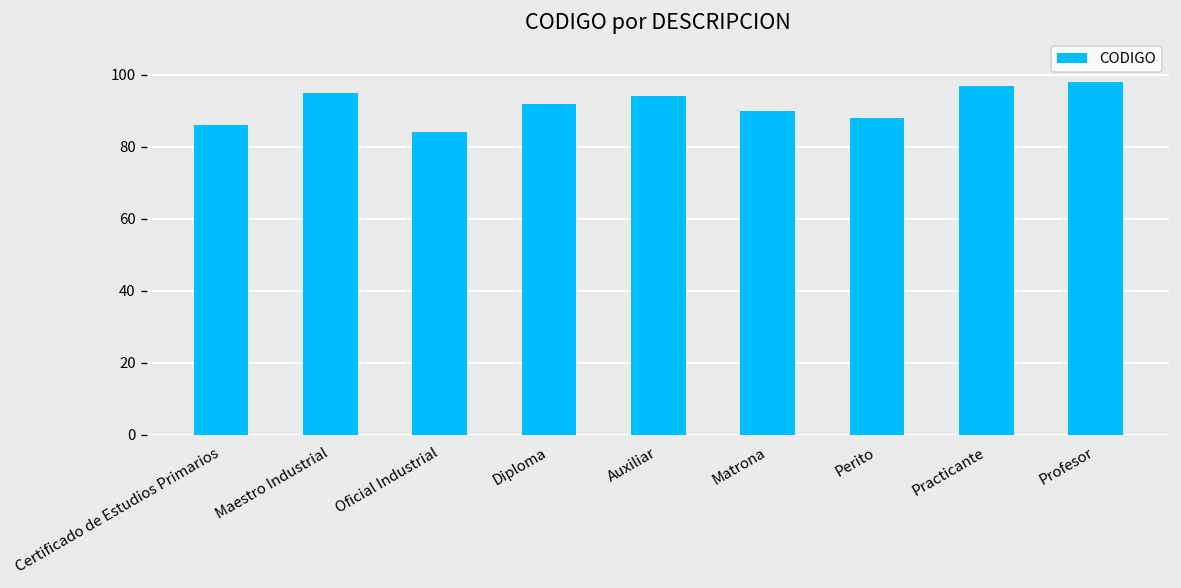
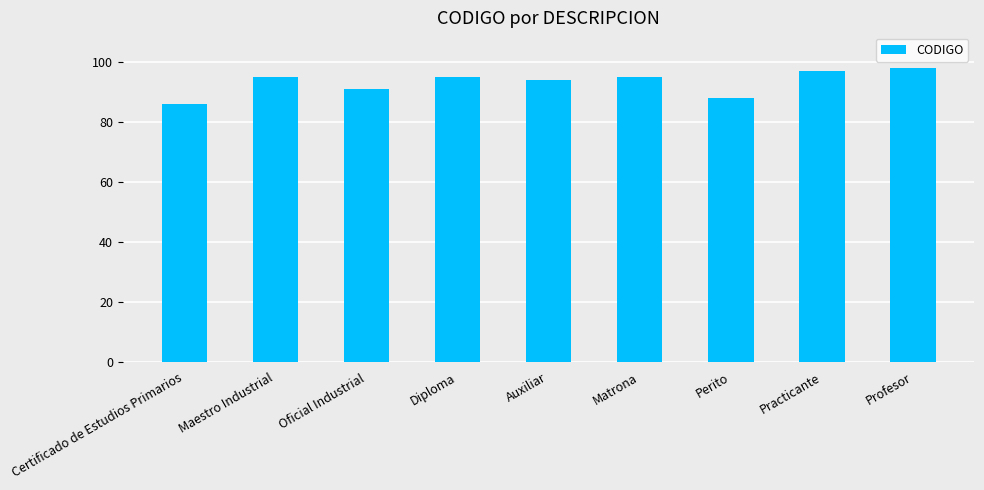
Oficial Industrial: 84 -> 91
Diploma: 92 -> 95
Matrona: 90 -> 95
